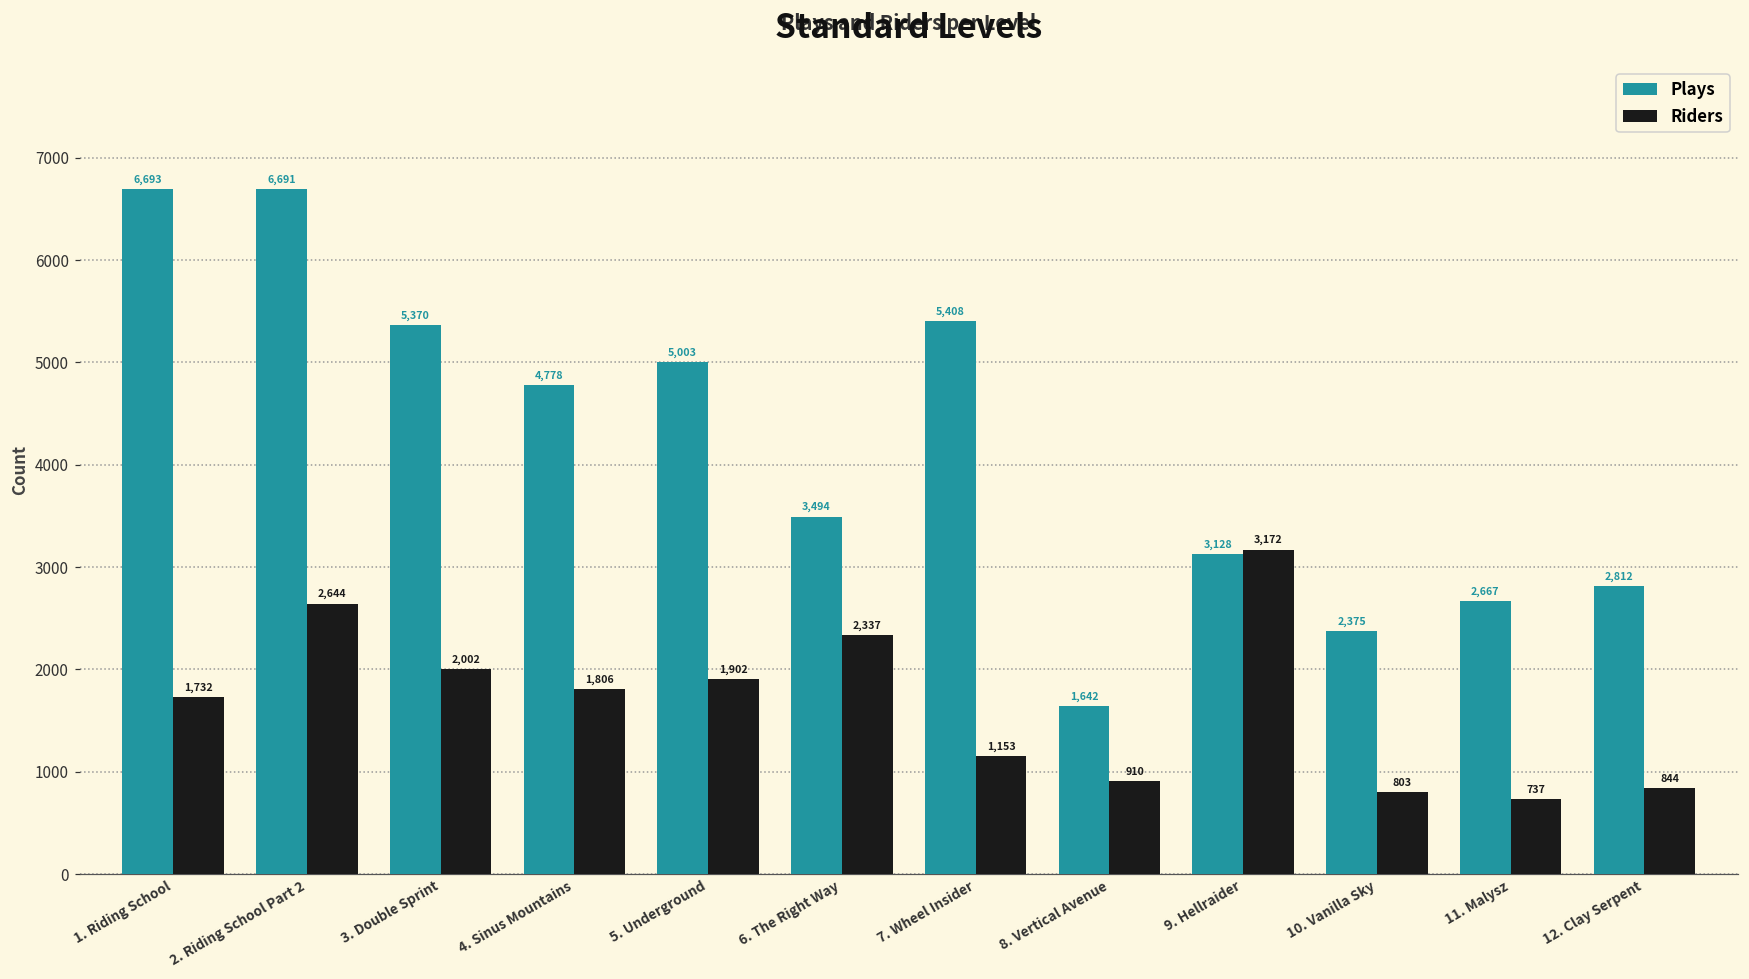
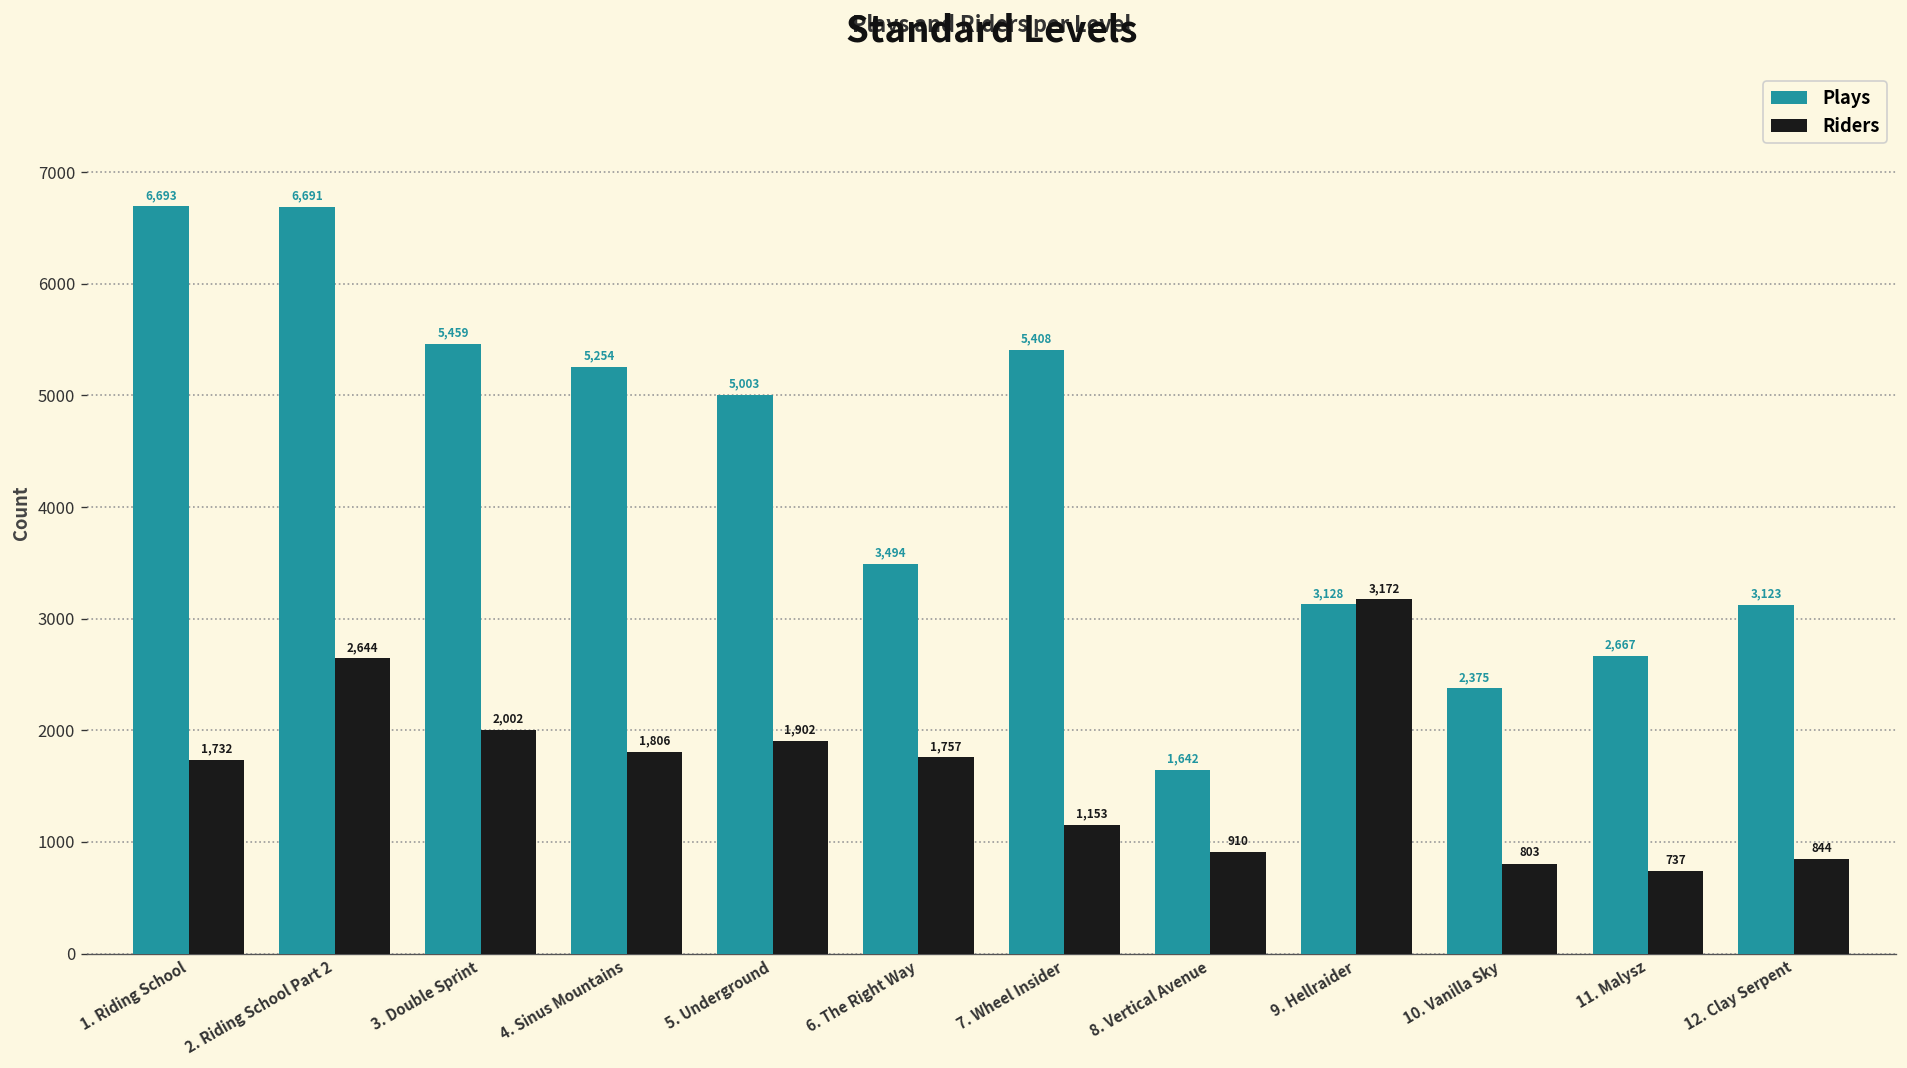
Plays, 3. Double Sprint: 5,370 -> 5,459
Plays, 4. Sinus Mountains: 4,778 -> 5,254
Riders, 6. The Right Way: 2,337 -> 1,757
Plays, 12. Clay Serpent: 2,812 -> 3,123
